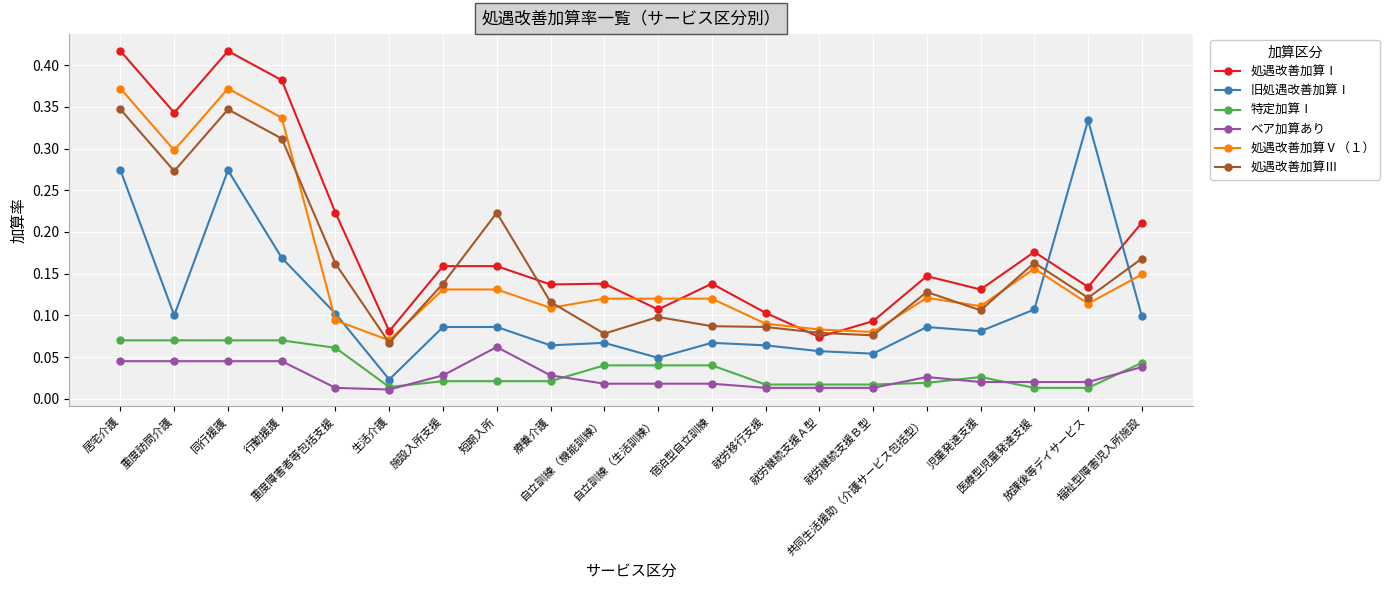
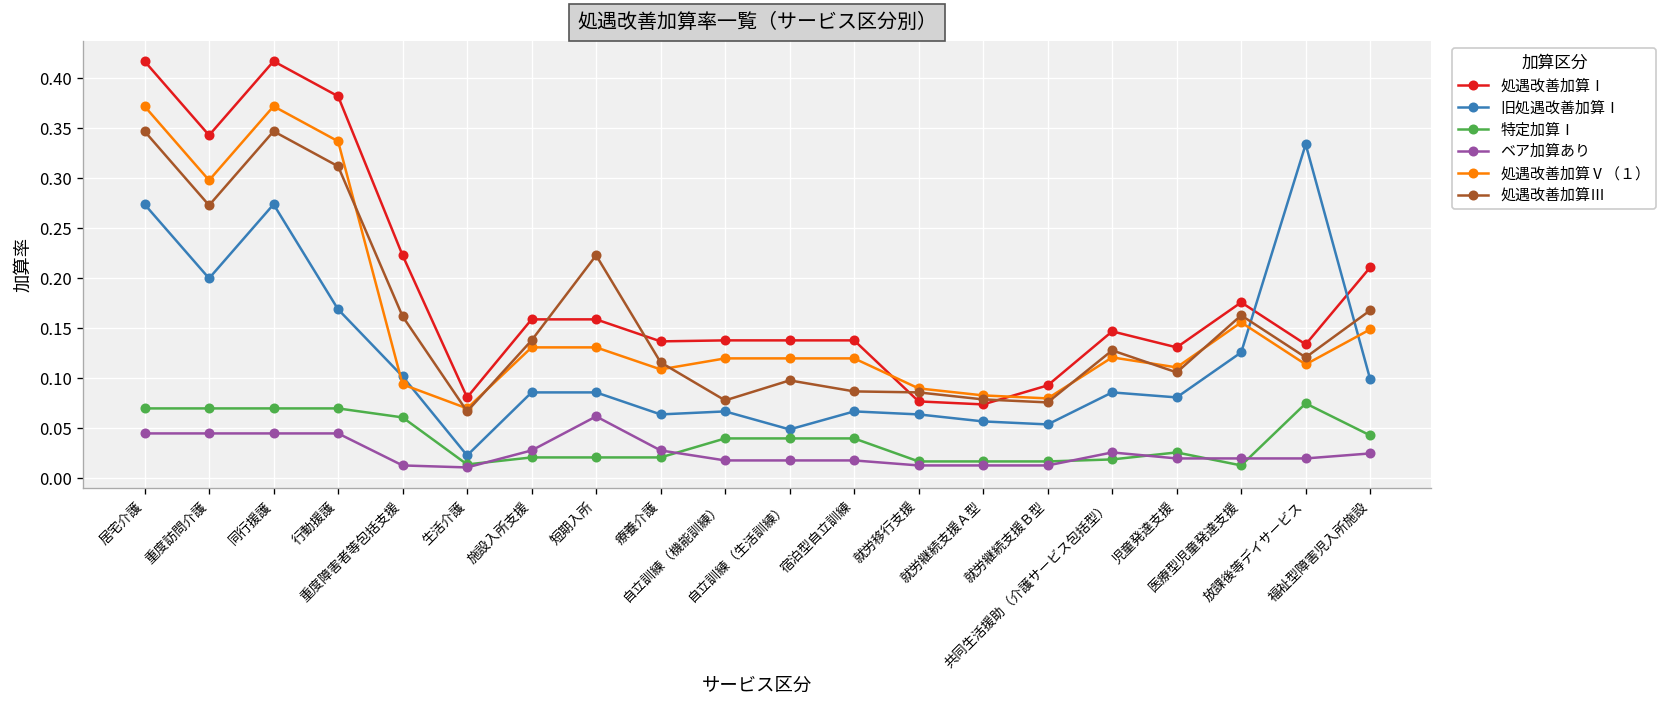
旧処遇改善加算Ⅰ, 重度訪問介護: 0.1 -> 0.2
処遇改善加算Ⅰ, 自立訓練（生活訓練）: 0.11 -> 0.14
処遇改善加算Ⅰ, 就労移行支援: 0.10 -> 0.08
旧処遇改善加算Ⅰ, 医療型児童発達支援: 0.11 -> 0.13
特定加算Ⅰ, 放課後等デイサービス: 0.01 -> 0.08
ベア加算あり, 福祉型障害児入所施設: 0.04 -> 0.03
